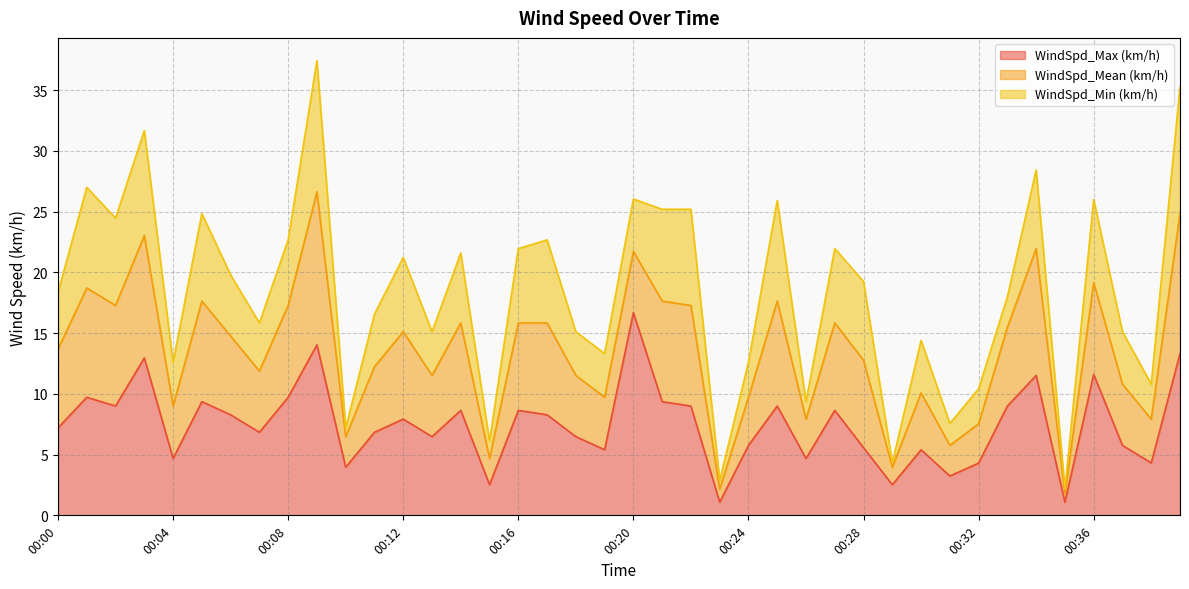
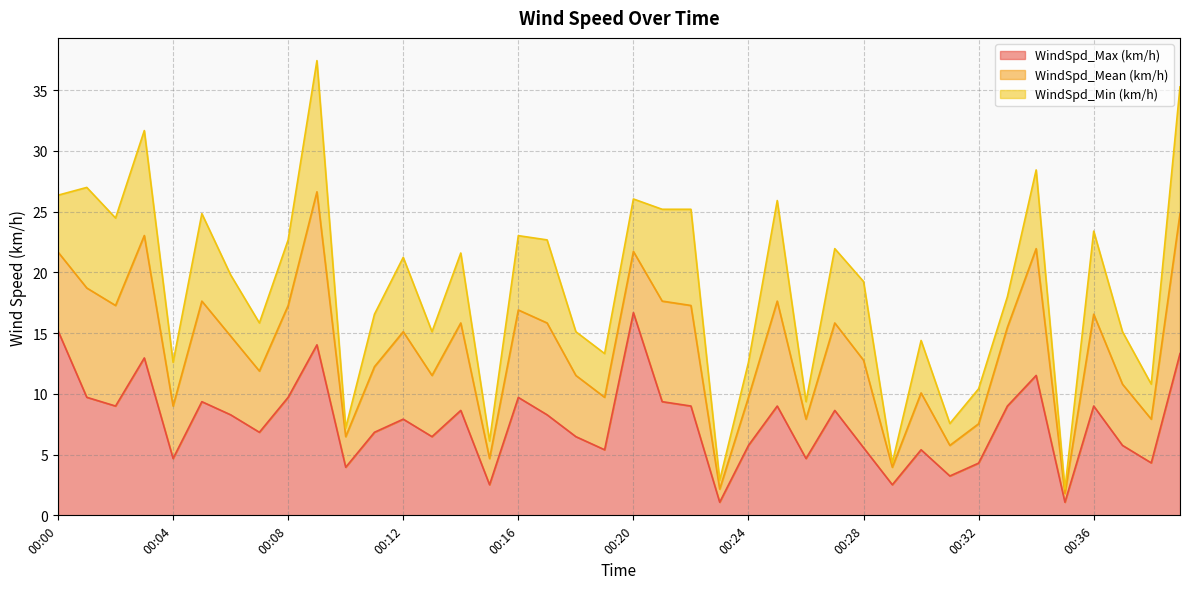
WindSpd_Max (km/h), 00:00: 7.2 -> 15.2
WindSpd_Max (km/h), 00:16: 8.6 -> 9.7
WindSpd_Max (km/h), 00:36: 11.6 -> 9.0
